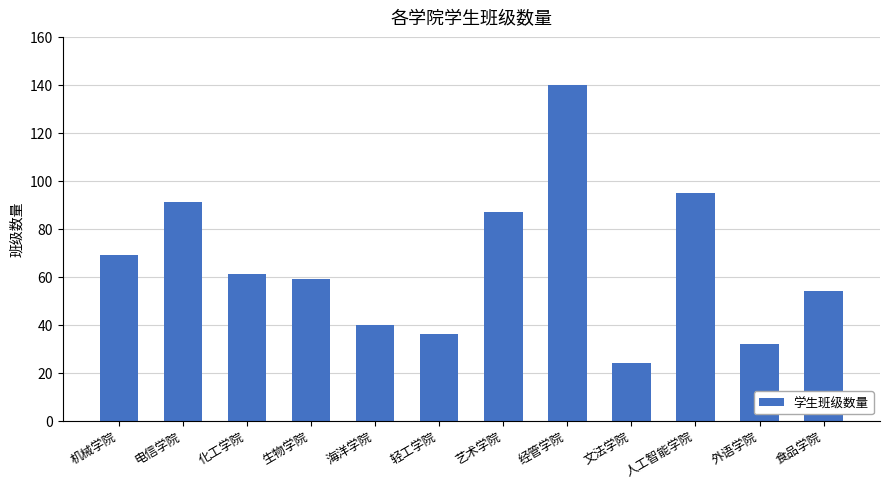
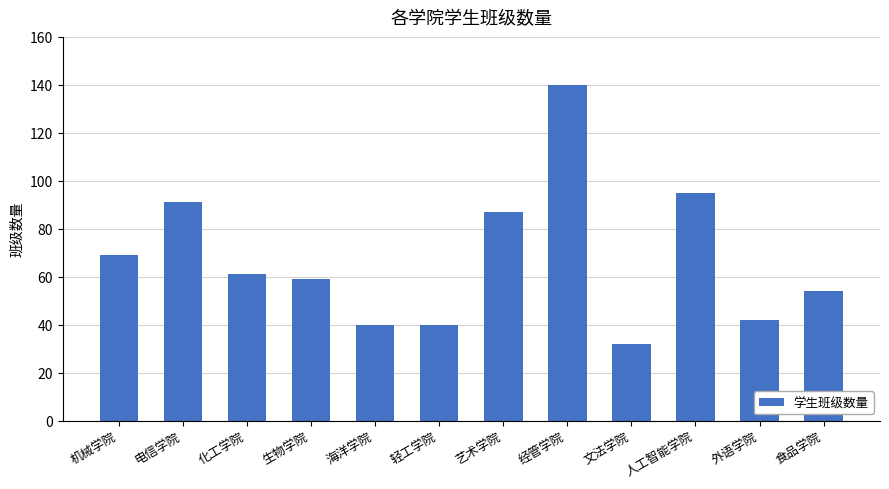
轻工学院: 36 -> 40
文法学院: 24 -> 32
外语学院: 32 -> 42
